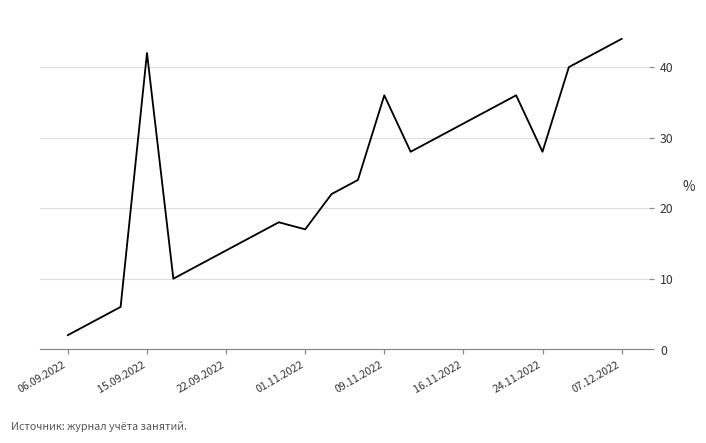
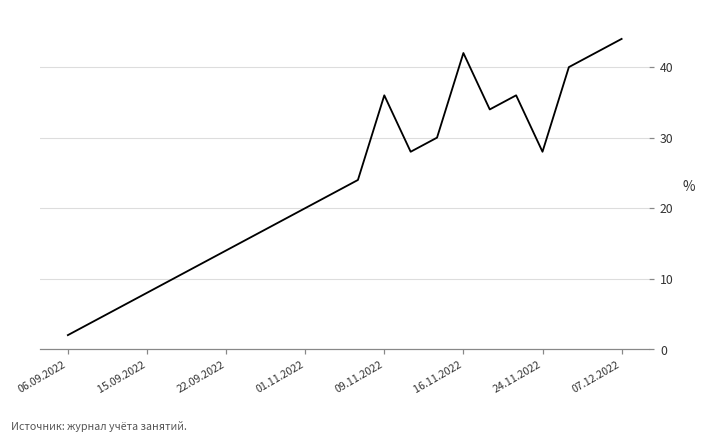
15.09.2022: 42 -> 8
01.11.2022: 17 -> 20
16.11.2022: 32 -> 42
